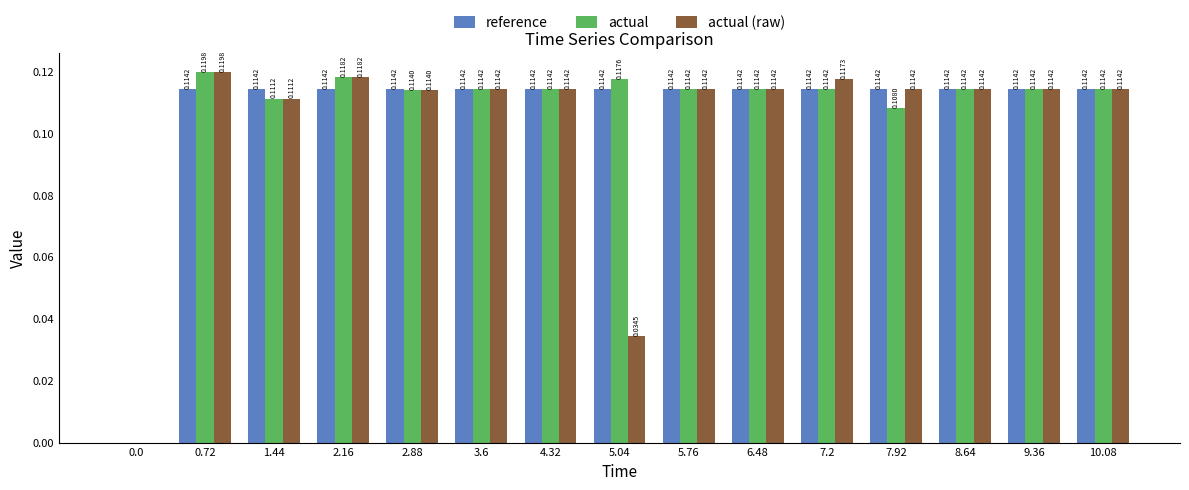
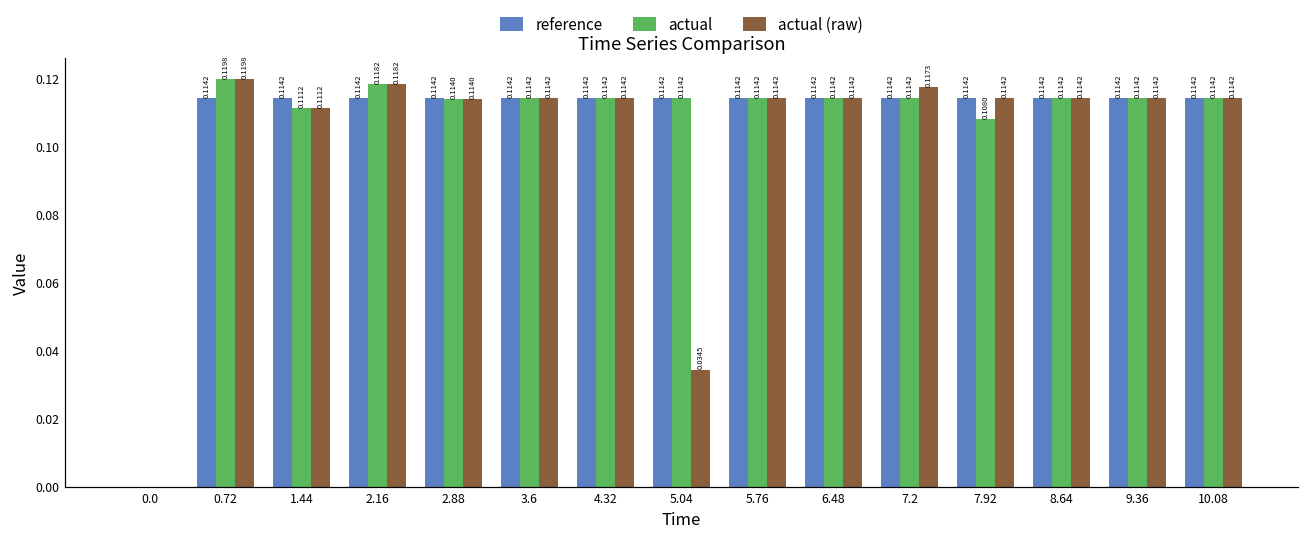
actual, 5.04: 0.1176 -> 0.1142
